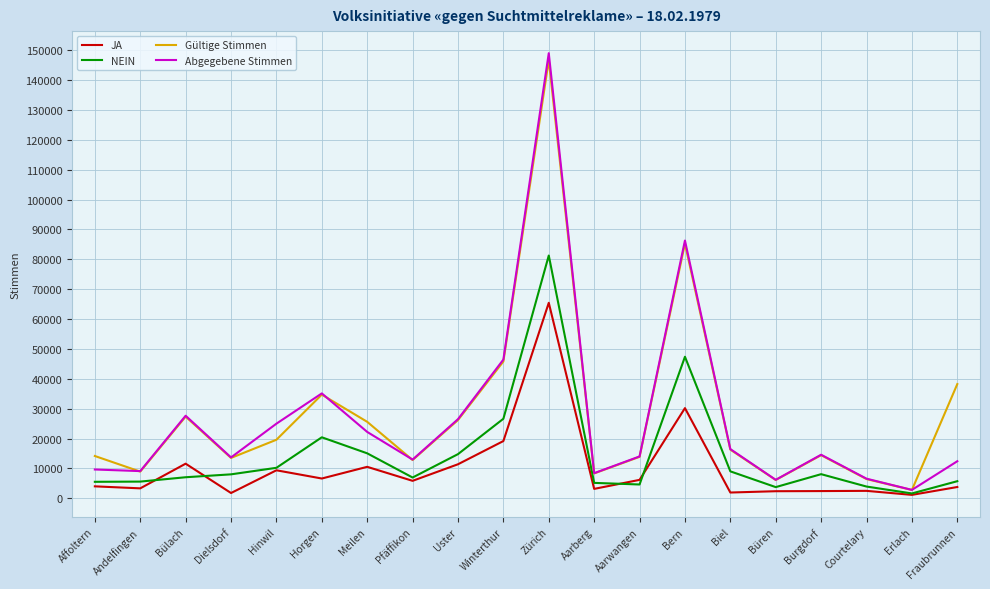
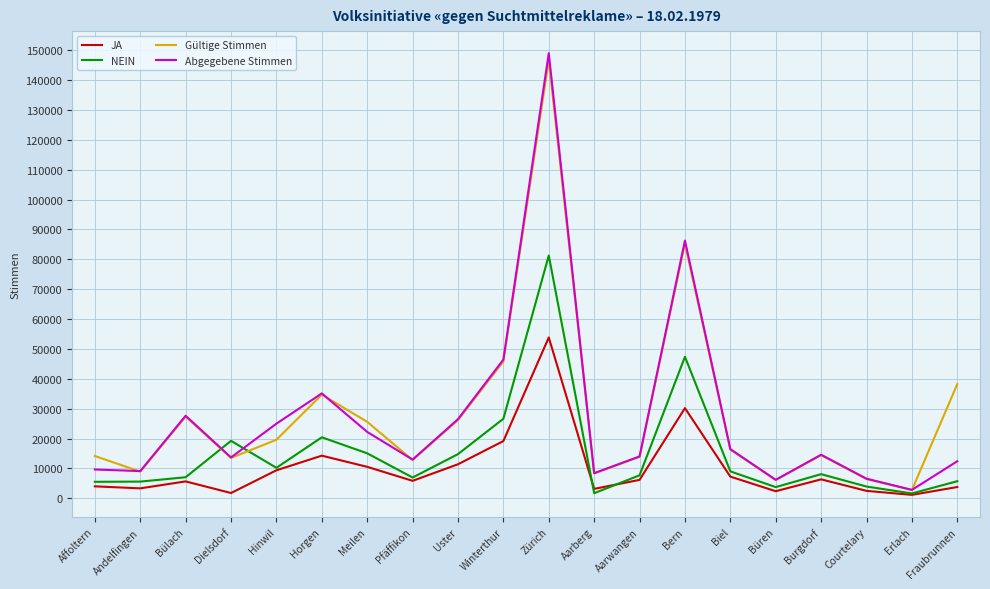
JA, Bülach: 12000 -> 6000
NEIN, Dielsdorf: 8000 -> 19000
JA, Horgen: 7000 -> 14000
JA, Zürich: 65000 -> 54000
NEIN, Aarberg: 5000 -> 2000
NEIN, Aarwangen: 5000 -> 8000
JA, Biel: 2000 -> 7000
JA, Burgdorf: 2000 -> 6000
